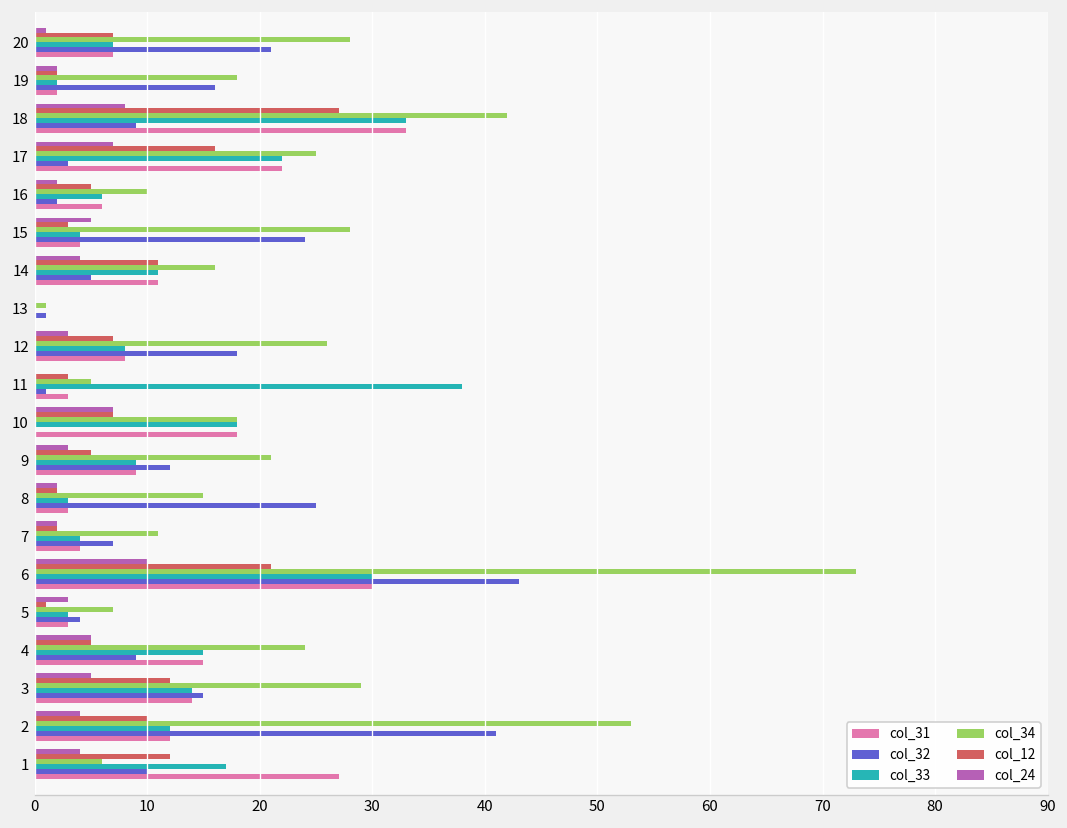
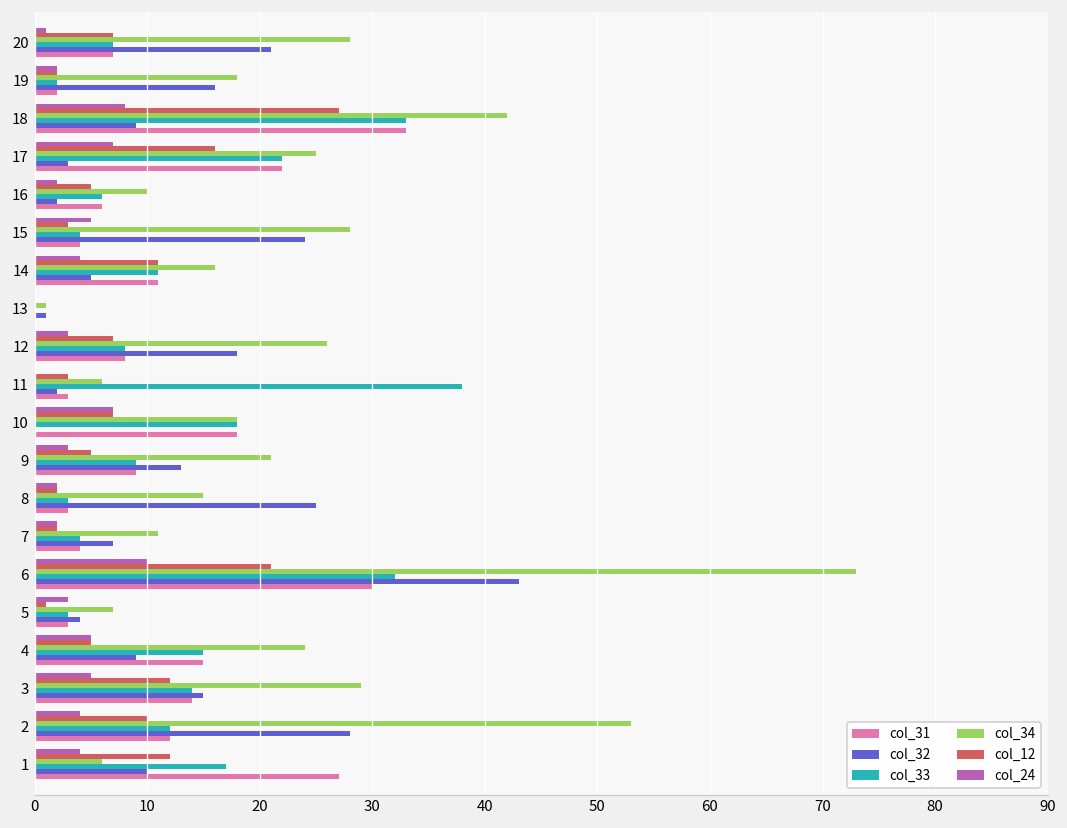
col_34, 11: 5 -> 6
col_32, 11: 1 -> 2
col_32, 9: 12 -> 13
col_33, 6: 30 -> 32
col_32, 2: 41 -> 28
